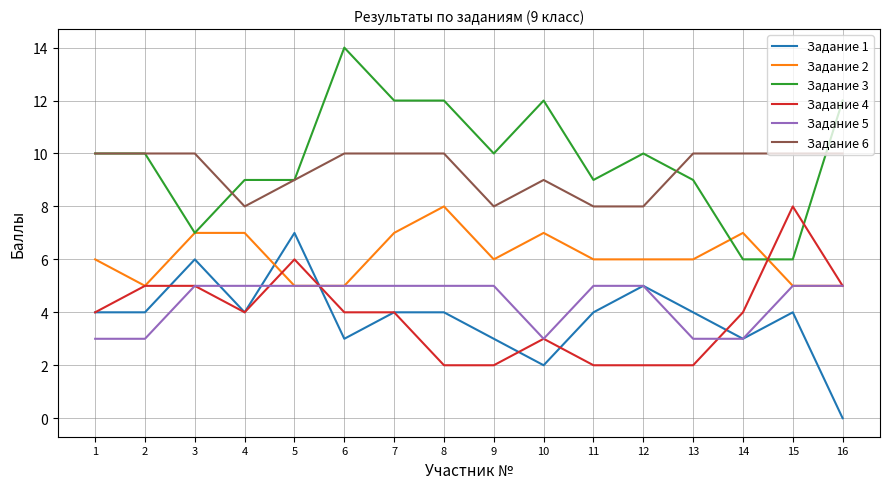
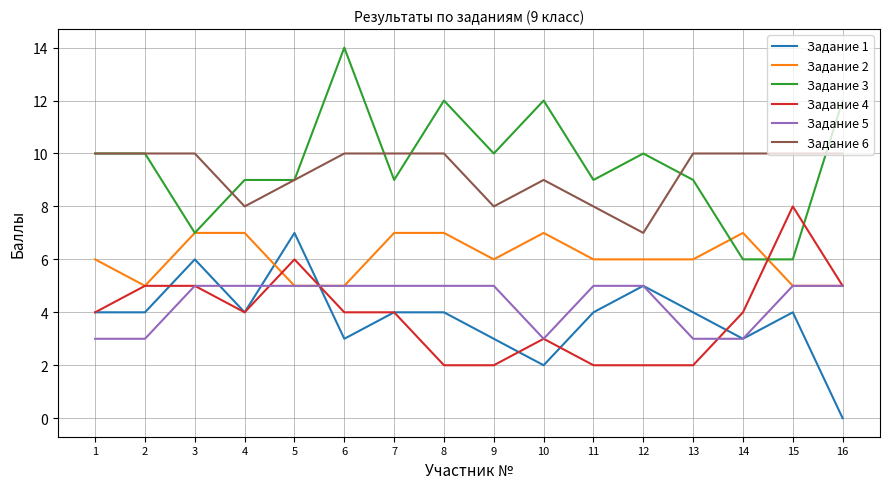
Задание 3, 7: 12 -> 9
Задание 2, 8: 8 -> 7
Задание 6, 12: 8 -> 7
